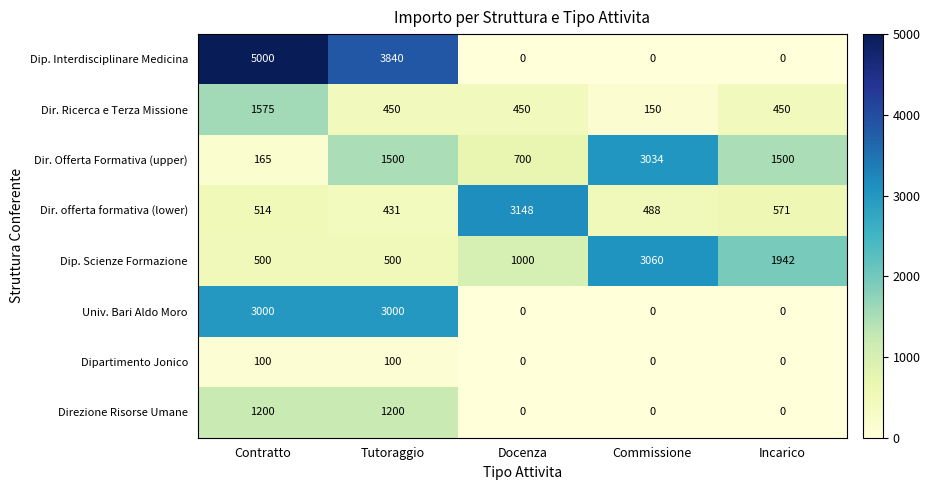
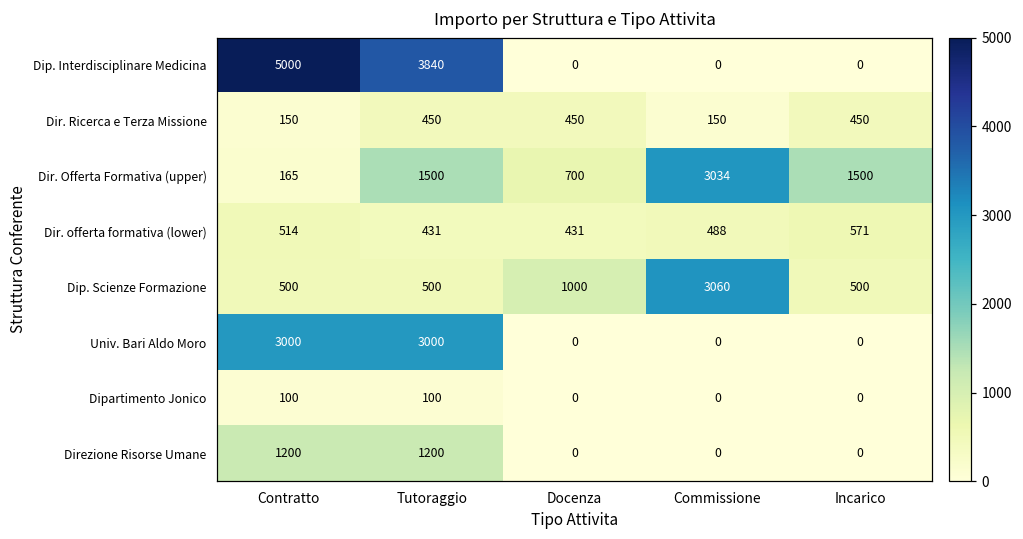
Dir. Ricerca e Terza Missione, Contratto: 1575 -> 150
Dir. offerta formativa (lower), Docenza: 3148 -> 431
Dip. Scienze Formazione, Incarico: 1942 -> 500
